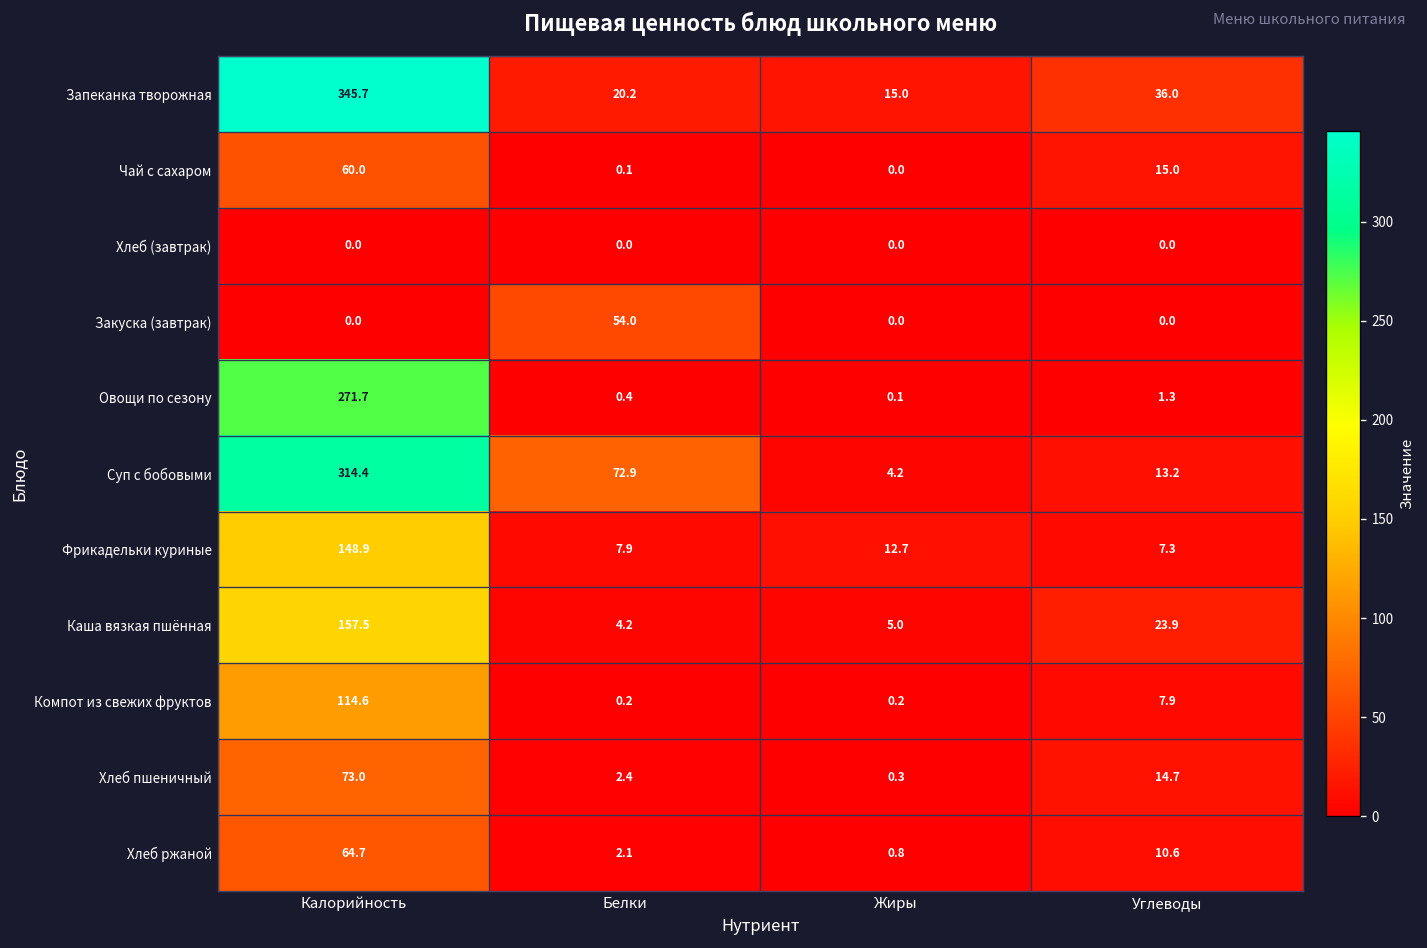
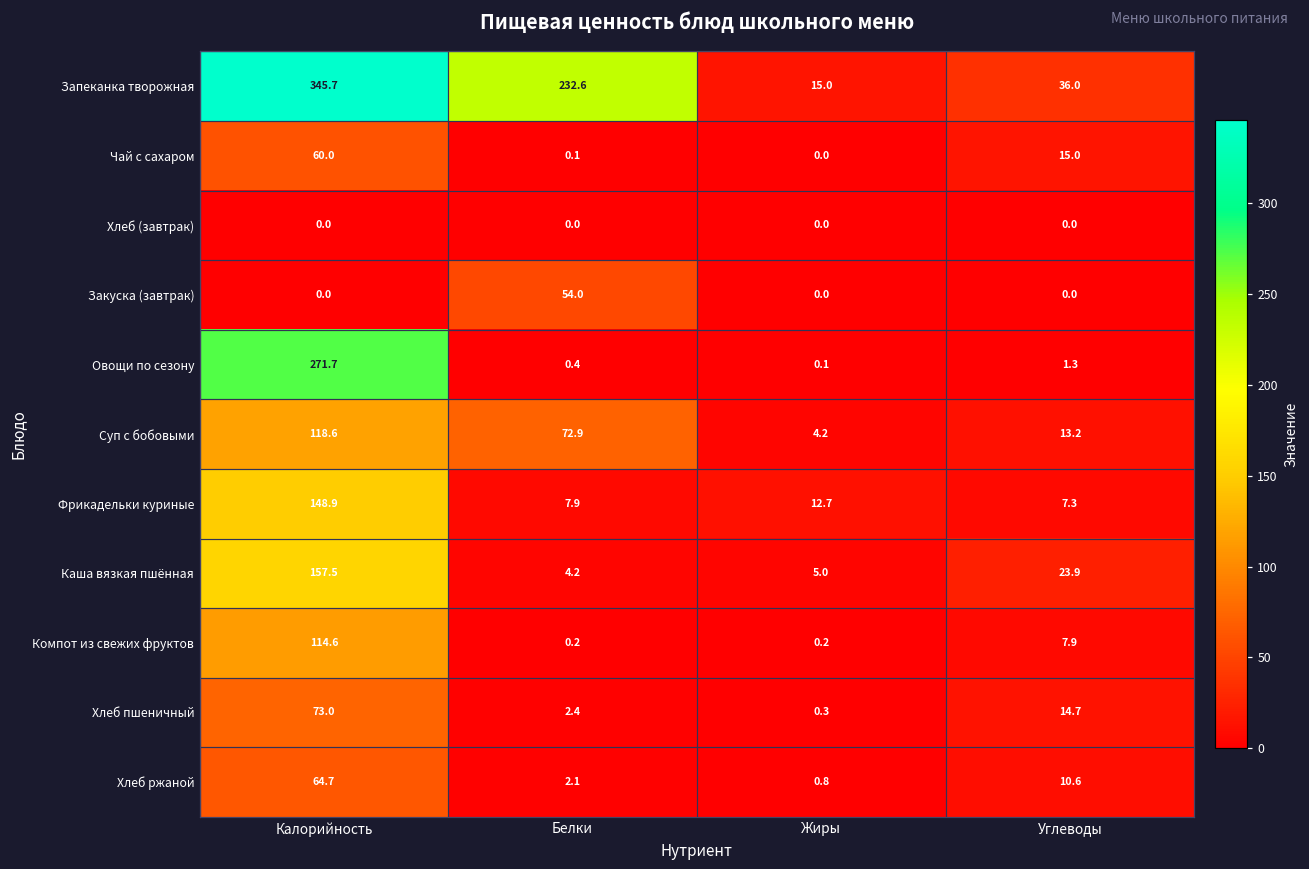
Запеканка творожная, Белки: 20.2 -> 232.6
Суп с бобовыми, Калорийность: 314.4 -> 118.6
